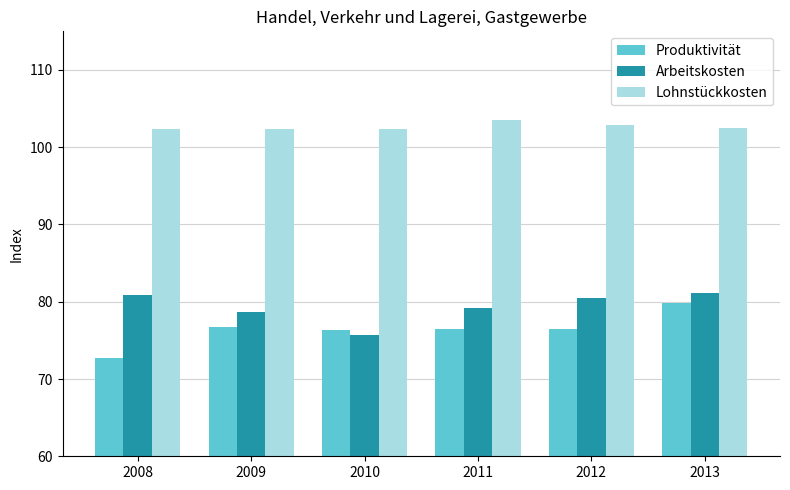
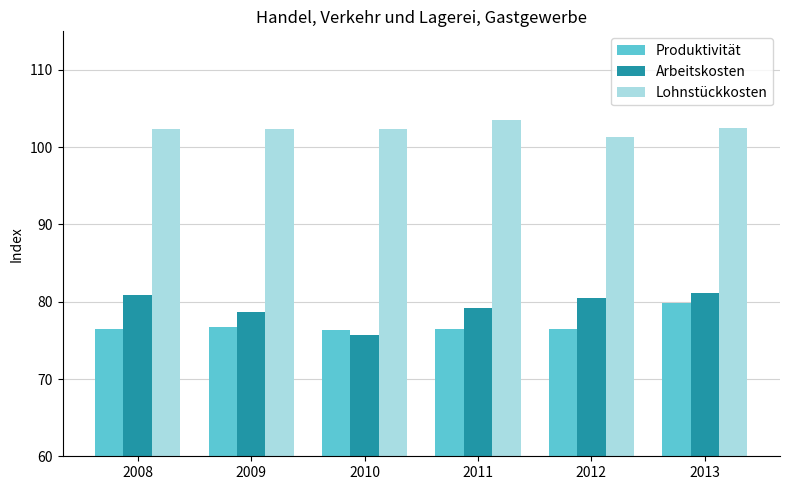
Produktivität, 2008: 73 -> 77
Lohnstückkosten, 2012: 103 -> 101
